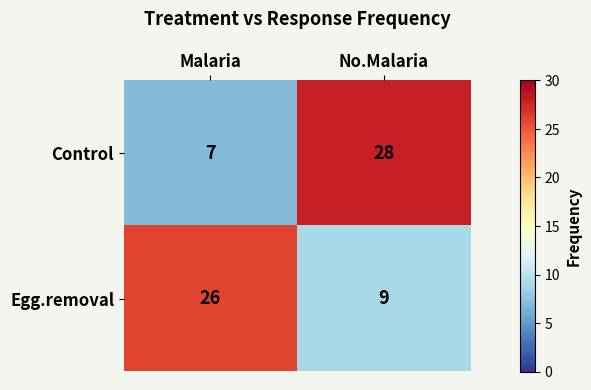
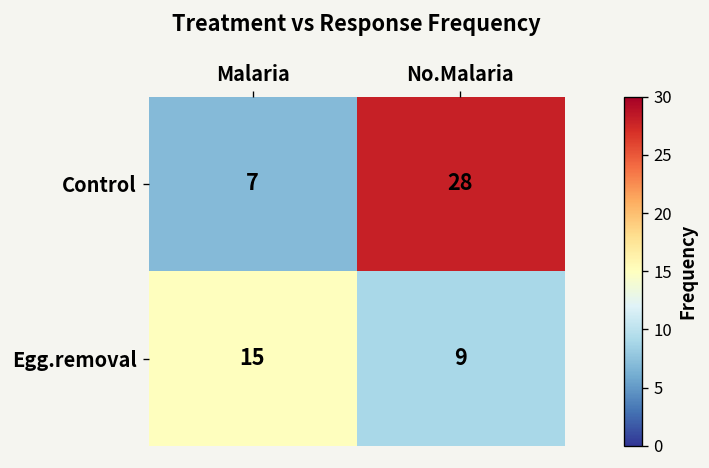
Egg.removal, Malaria: 26 -> 15
